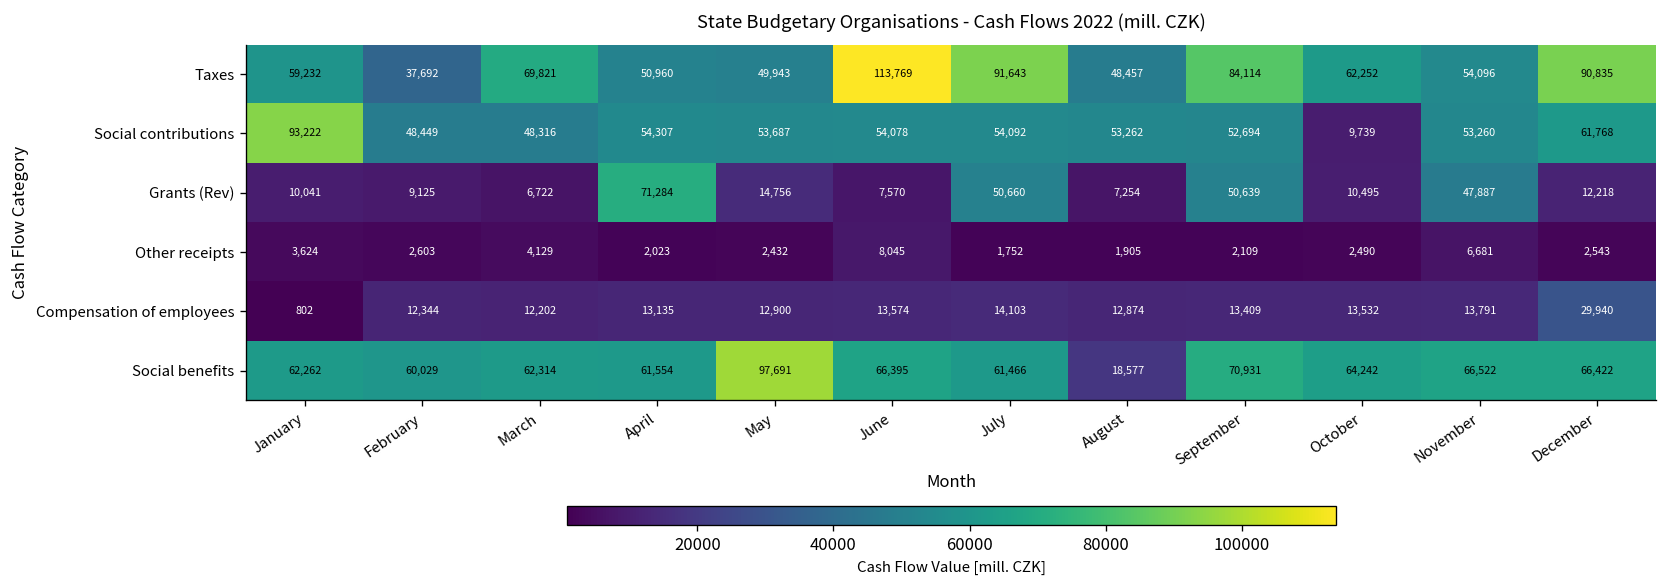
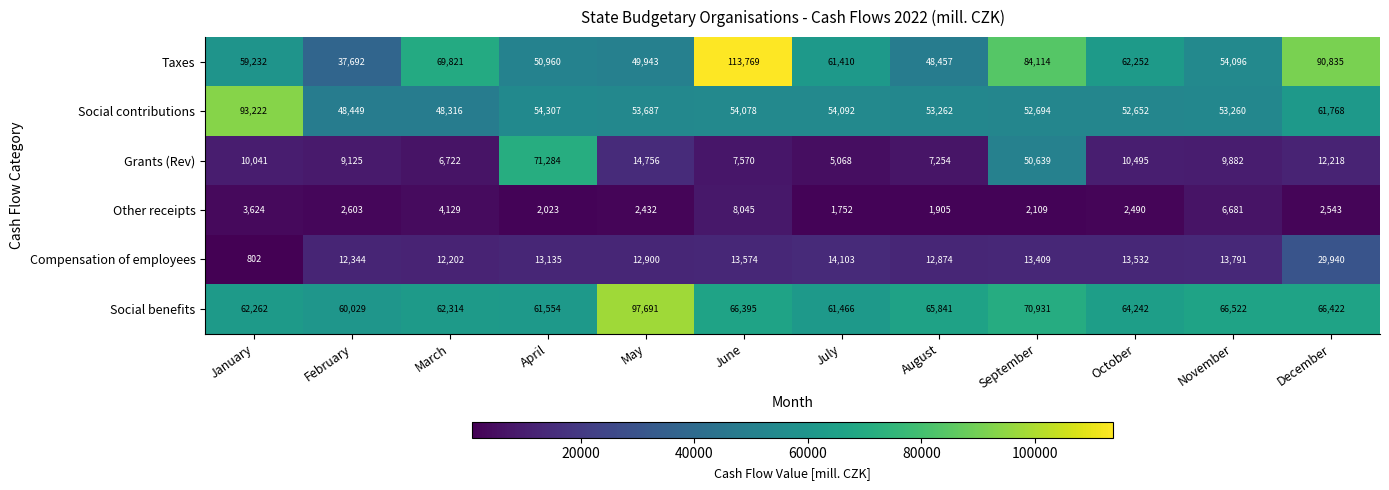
Taxes, July: 91,643 -> 61,410
Social contributions, October: 9,739 -> 52,652
Grants (Rev), July: 50,660 -> 5,068
Grants (Rev), November: 47,887 -> 9,882
Social benefits, August: 18,577 -> 65,841
